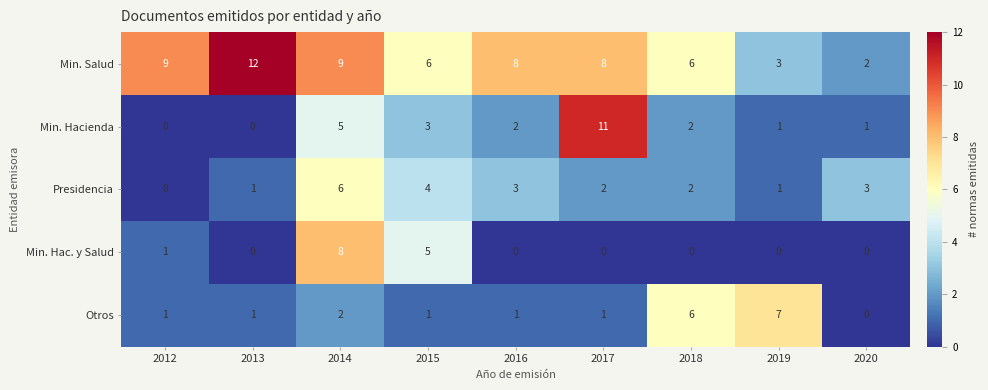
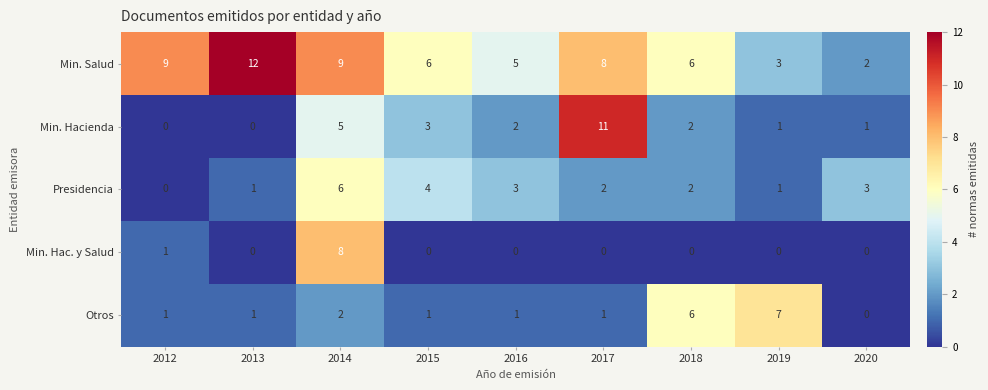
Min. Salud, 2016: 8 -> 5
Min. Hac. y Salud, 2015: 5 -> 0
